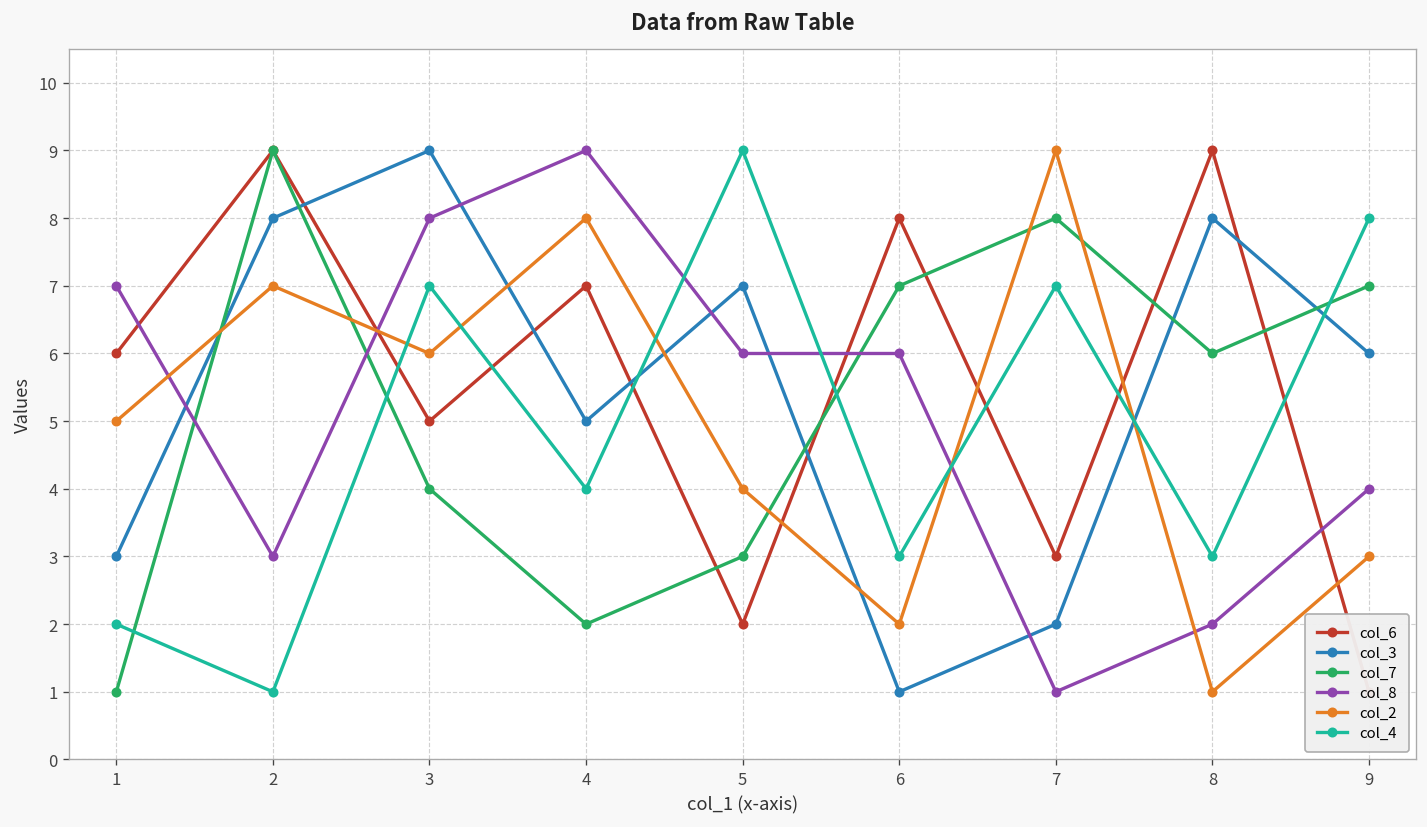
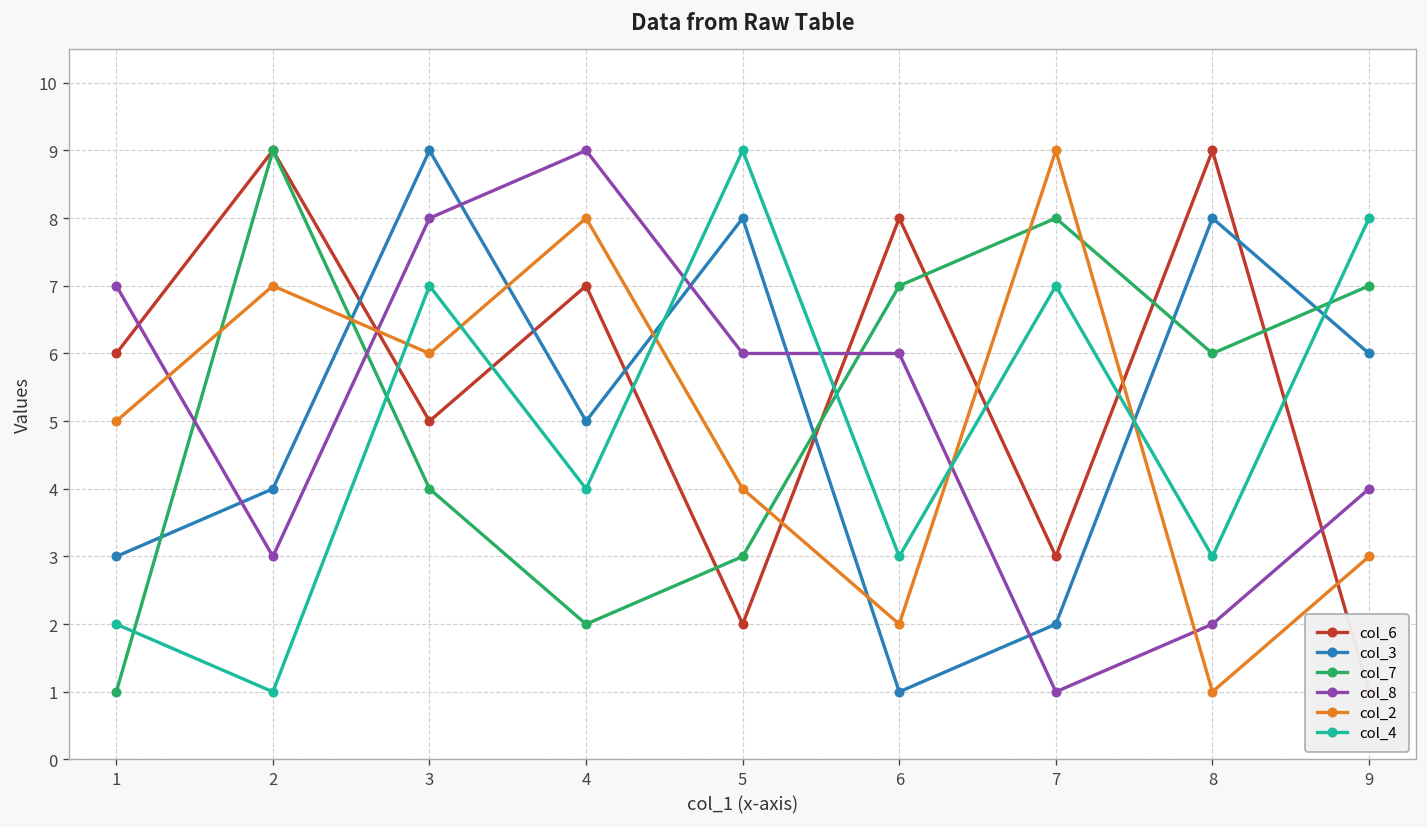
col_3, 2: 8 -> 4
col_3, 5: 7 -> 8
